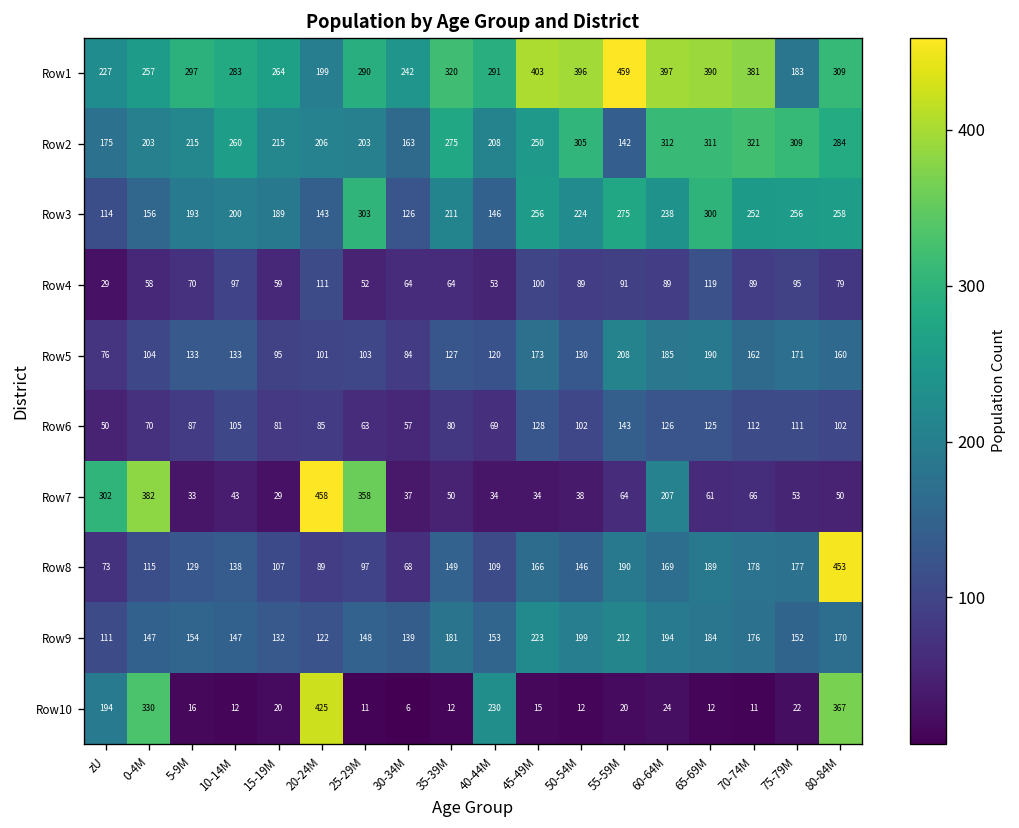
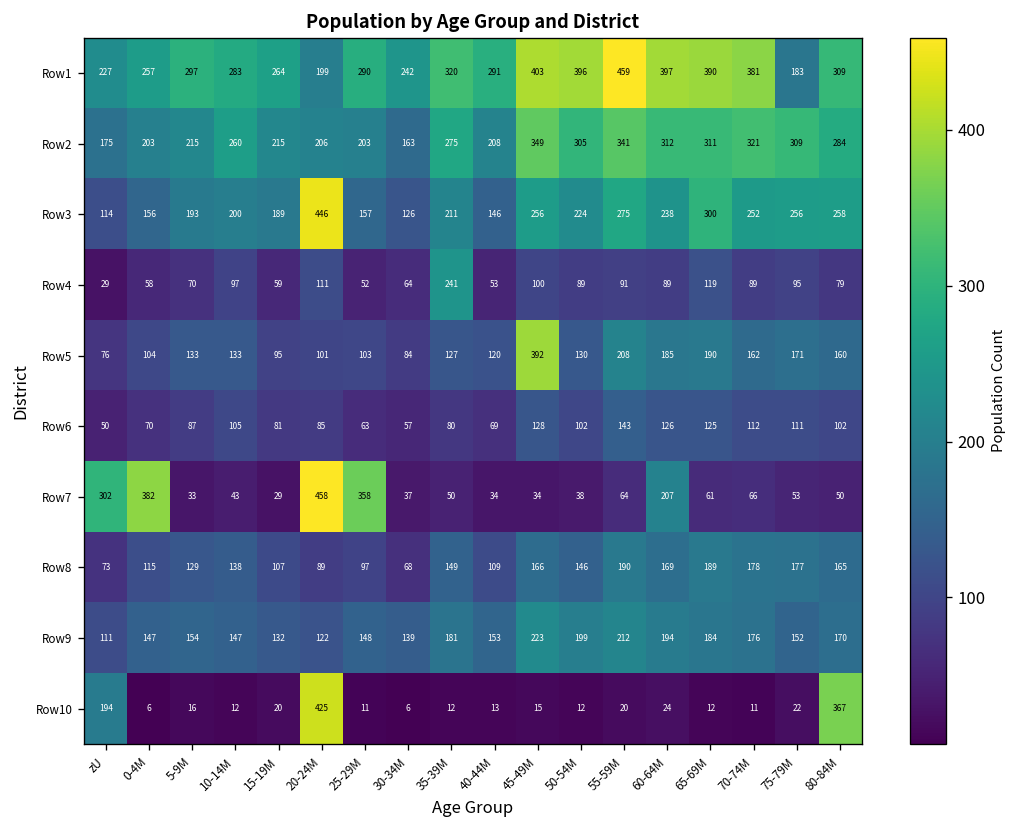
Row2, 45-49M: 250 -> 349
Row2, 55-59M: 142 -> 341
Row3, 20-24M: 143 -> 446
Row3, 25-29M: 303 -> 157
Row4, 35-39M: 64 -> 241
Row5, 45-49M: 173 -> 392
Row8, 80-84M: 453 -> 165
Row10, 0-4M: 330 -> 6
Row10, 40-44M: 230 -> 13
